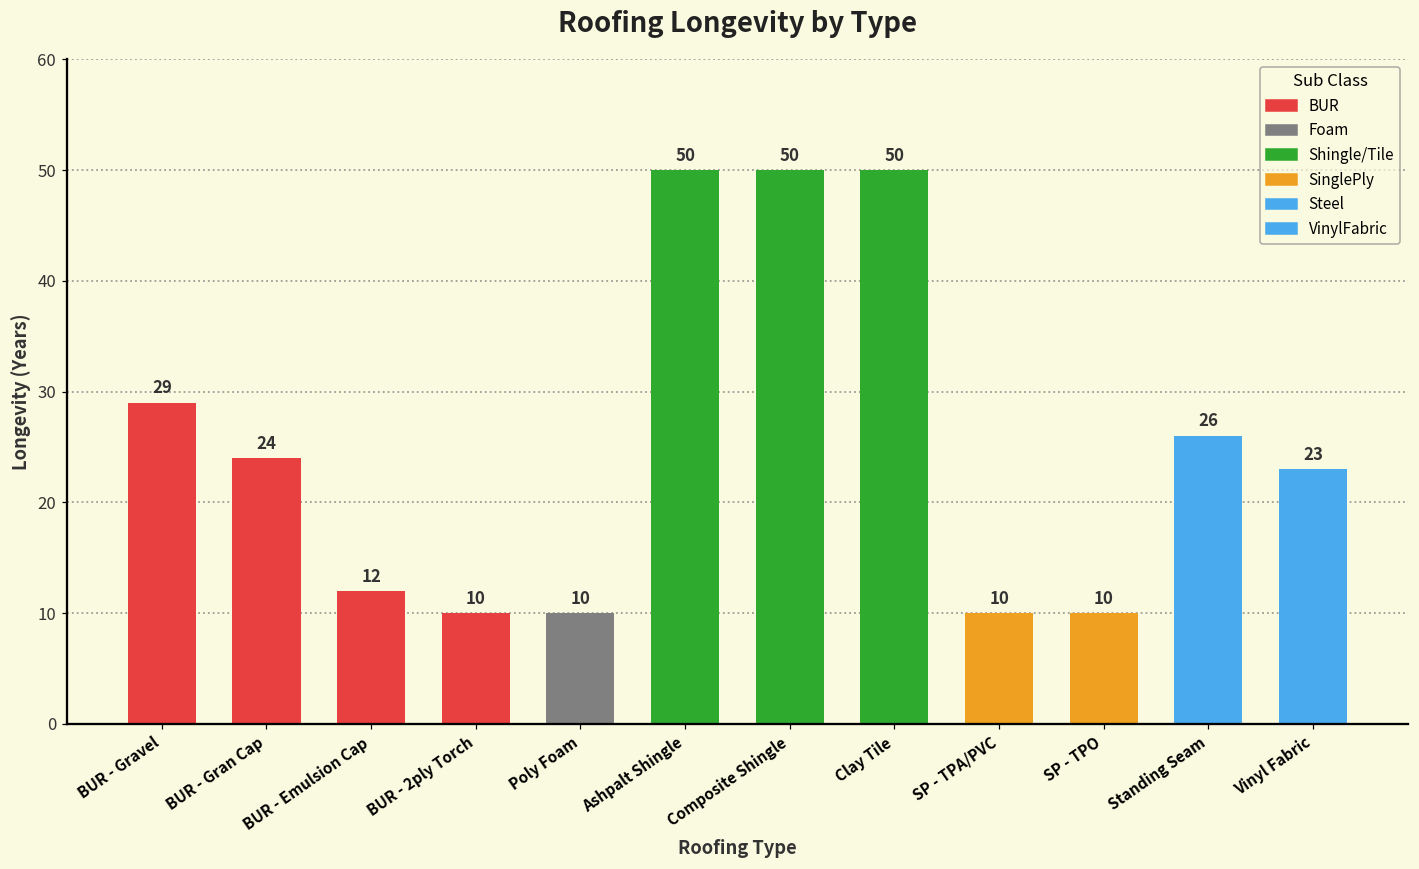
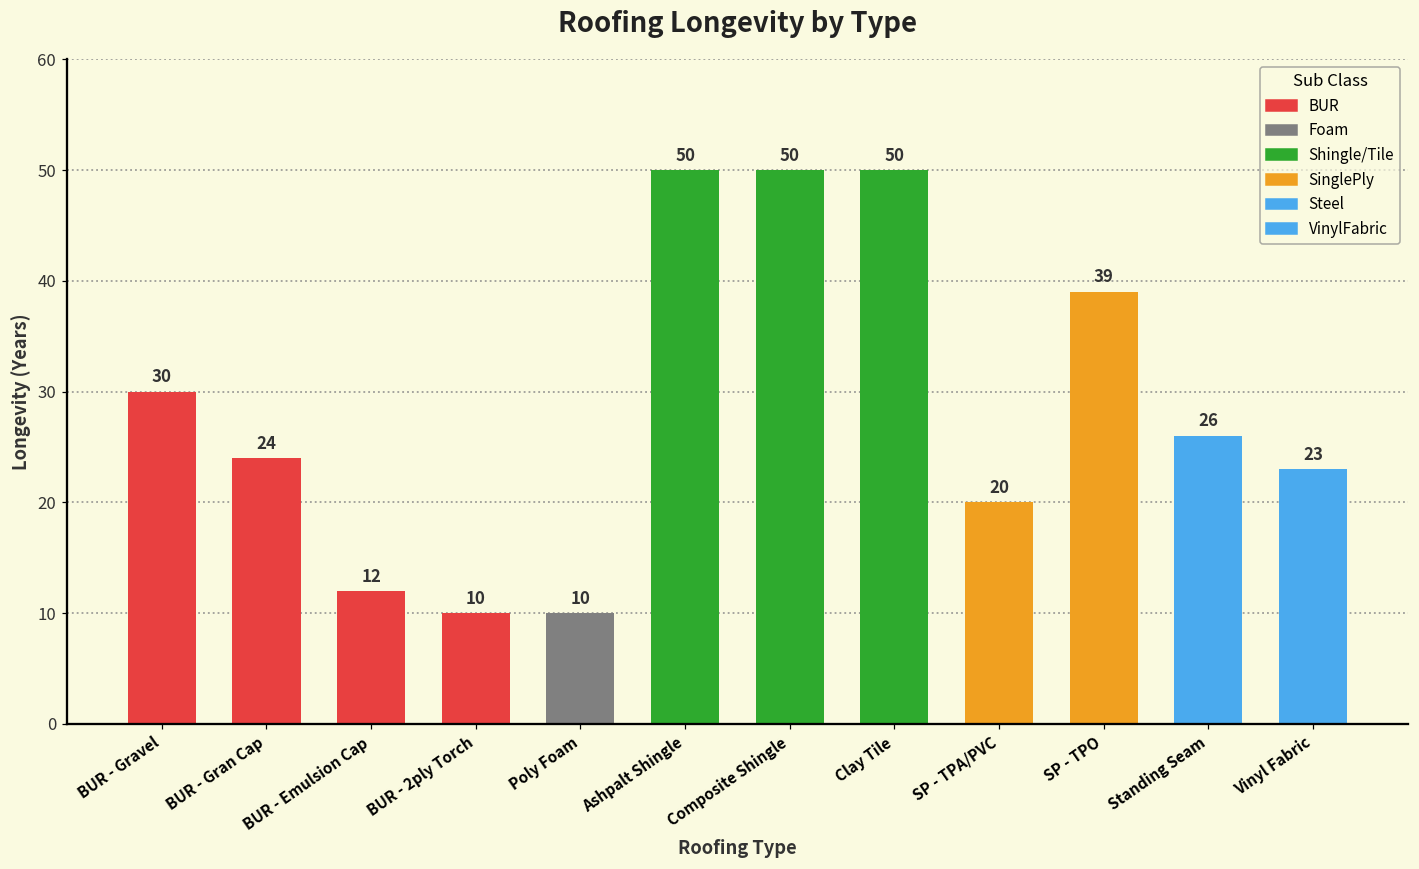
BUR - Gravel: 29 -> 30
SP - TPA/PVC: 10 -> 20
SP - TPO: 10 -> 39
